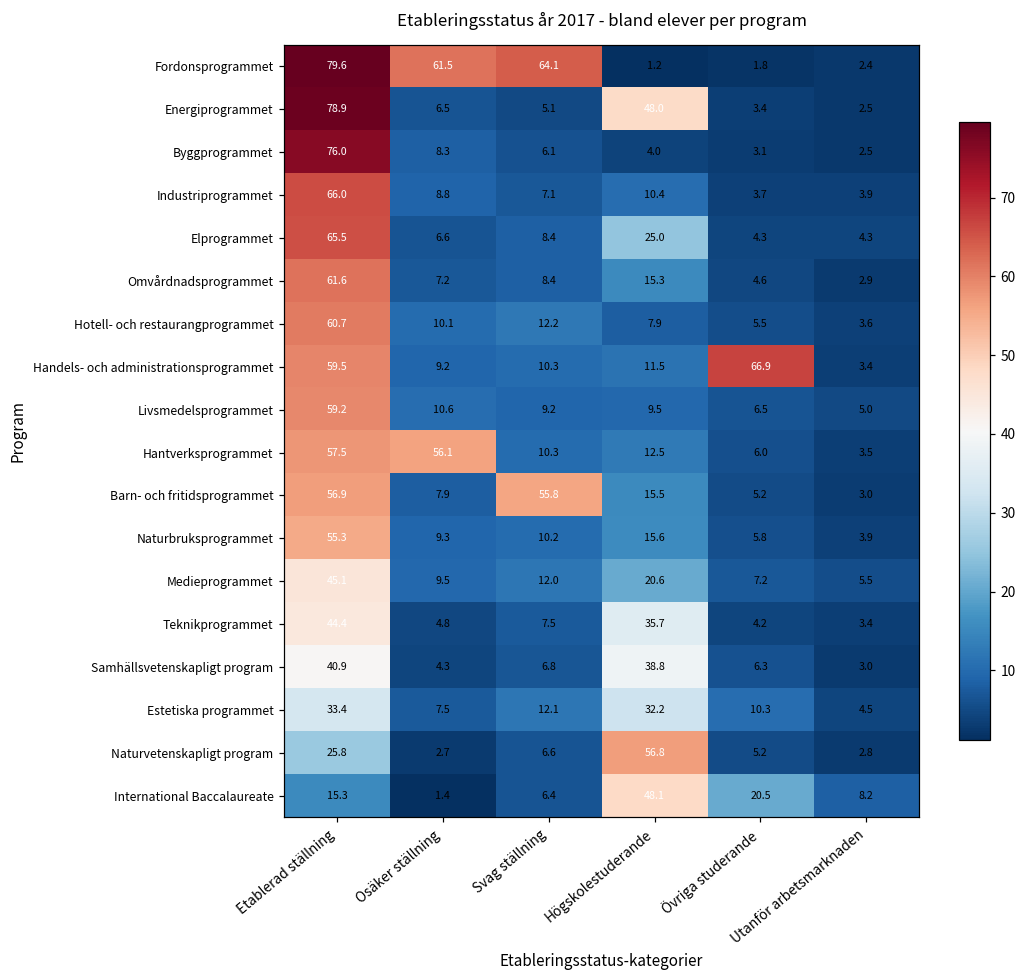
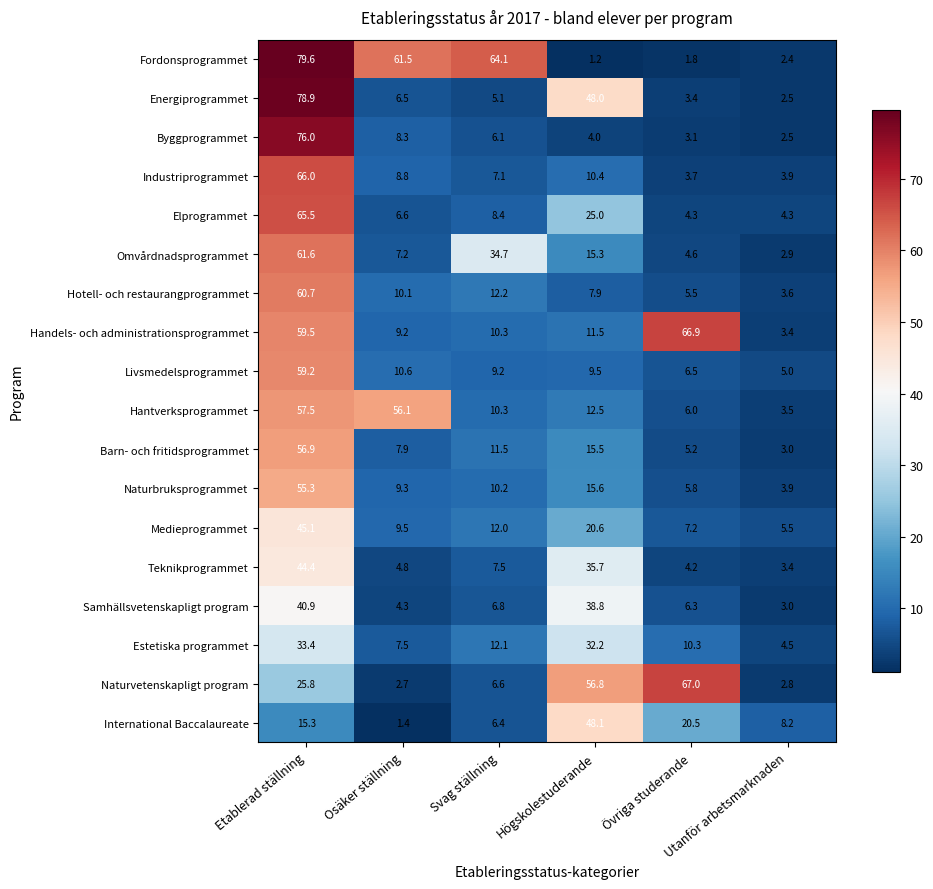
Omvårdnadsprogrammet, Svag ställning: 8.4 -> 34.7
Barn- och fritidsprogrammet, Svag ställning: 55.8 -> 11.5
Naturvetenskapligt program, Övriga studerande: 5.2 -> 67.0
